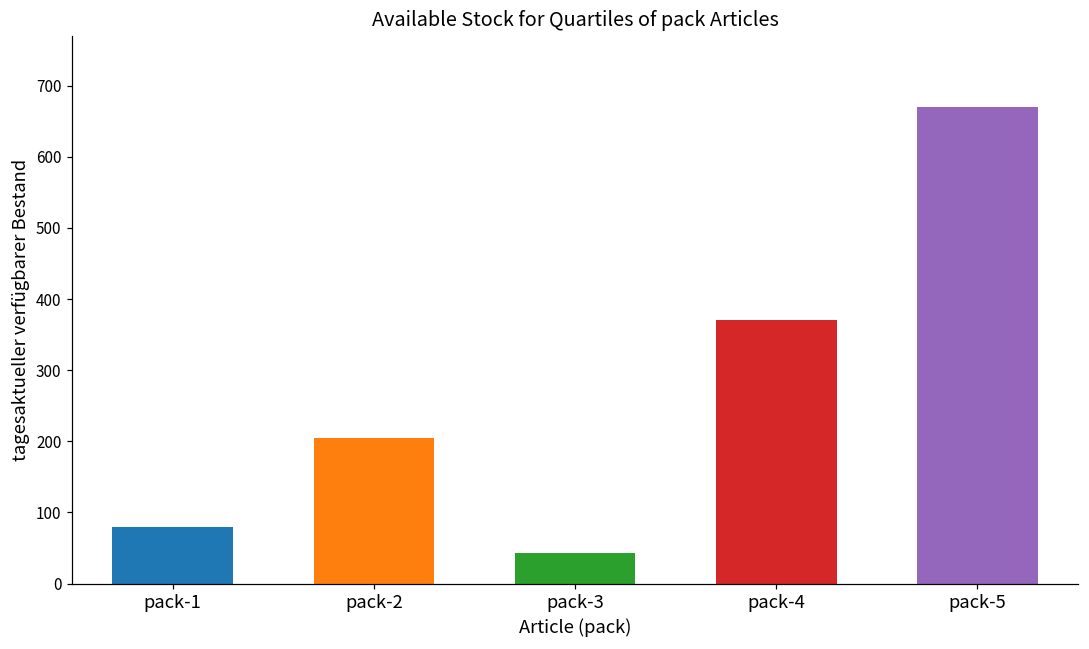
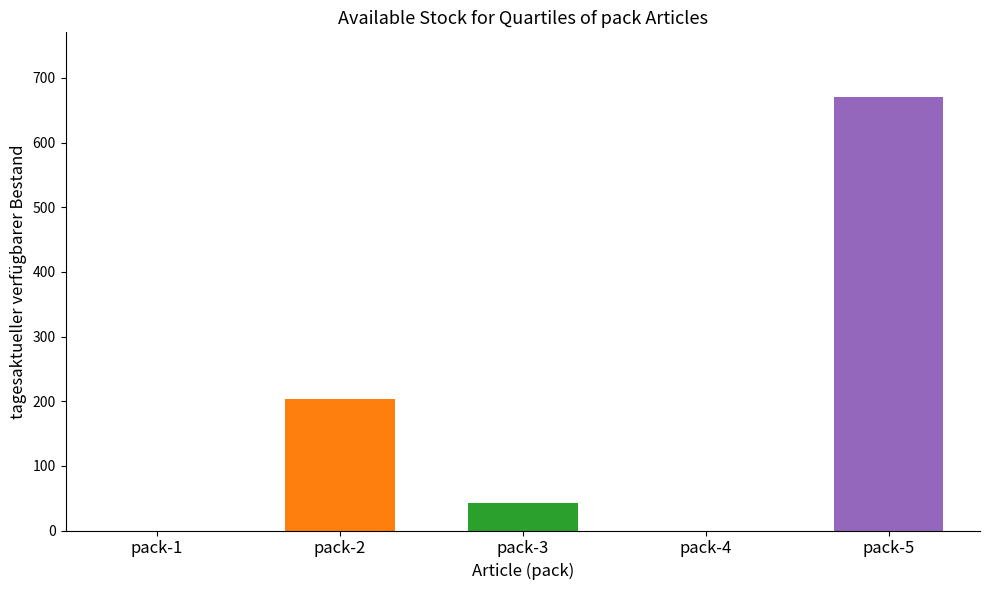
pack-1: 80 -> 0
pack-4: 370 -> 0
